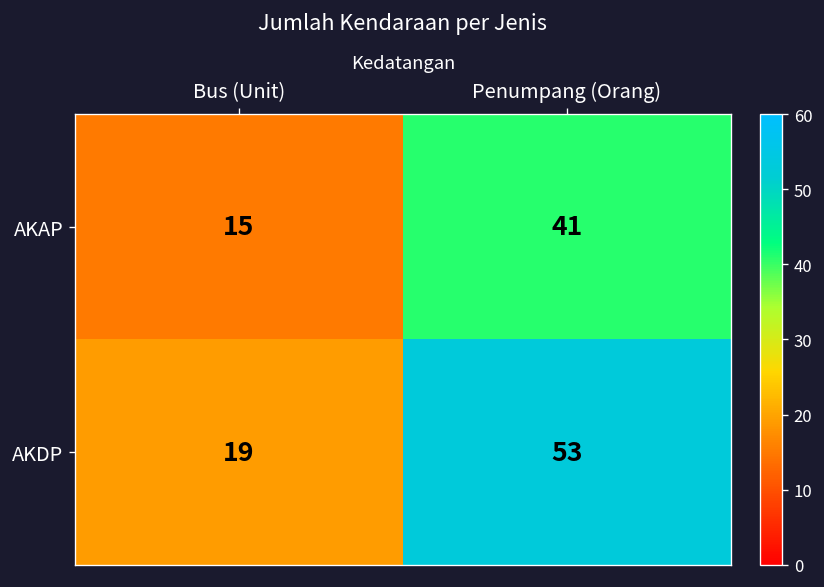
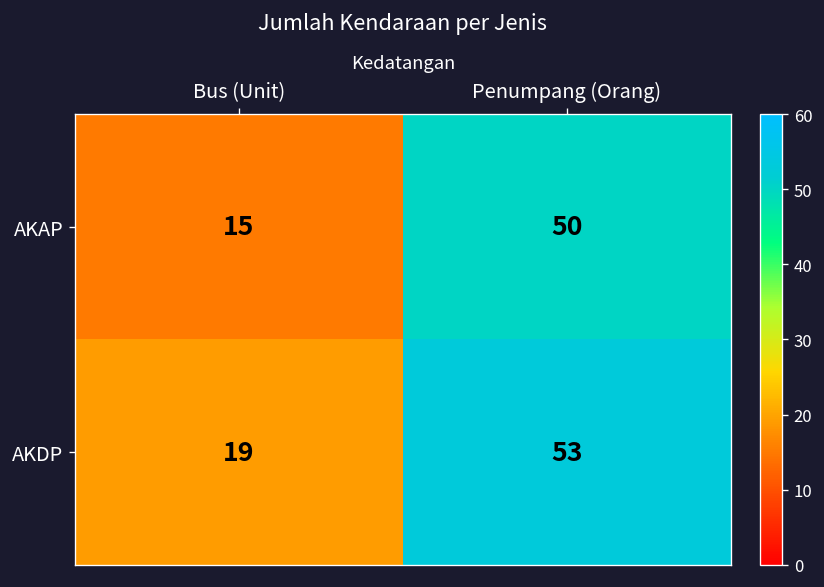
AKAP, Penumpang (Orang): 41 -> 50
